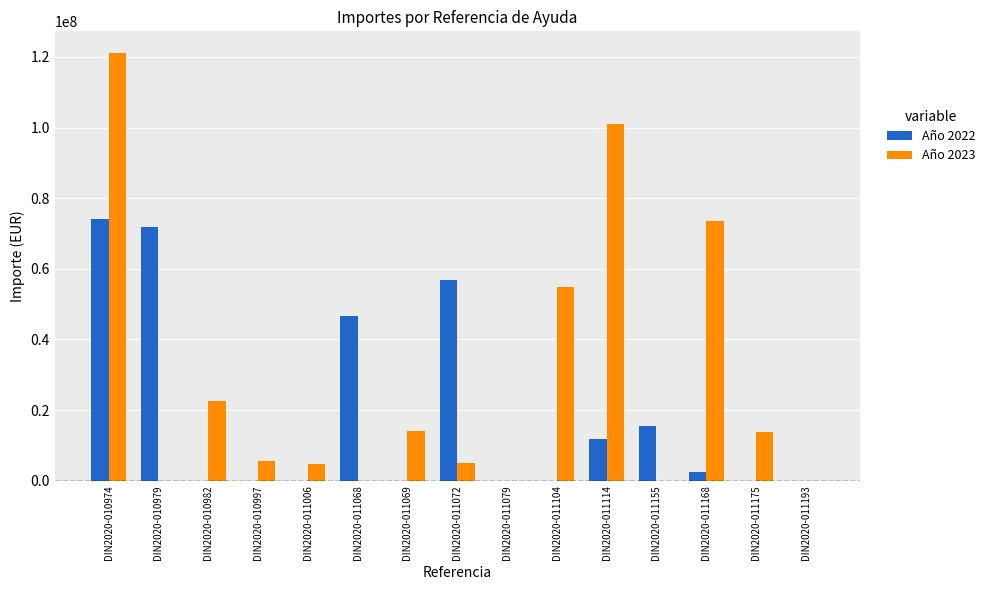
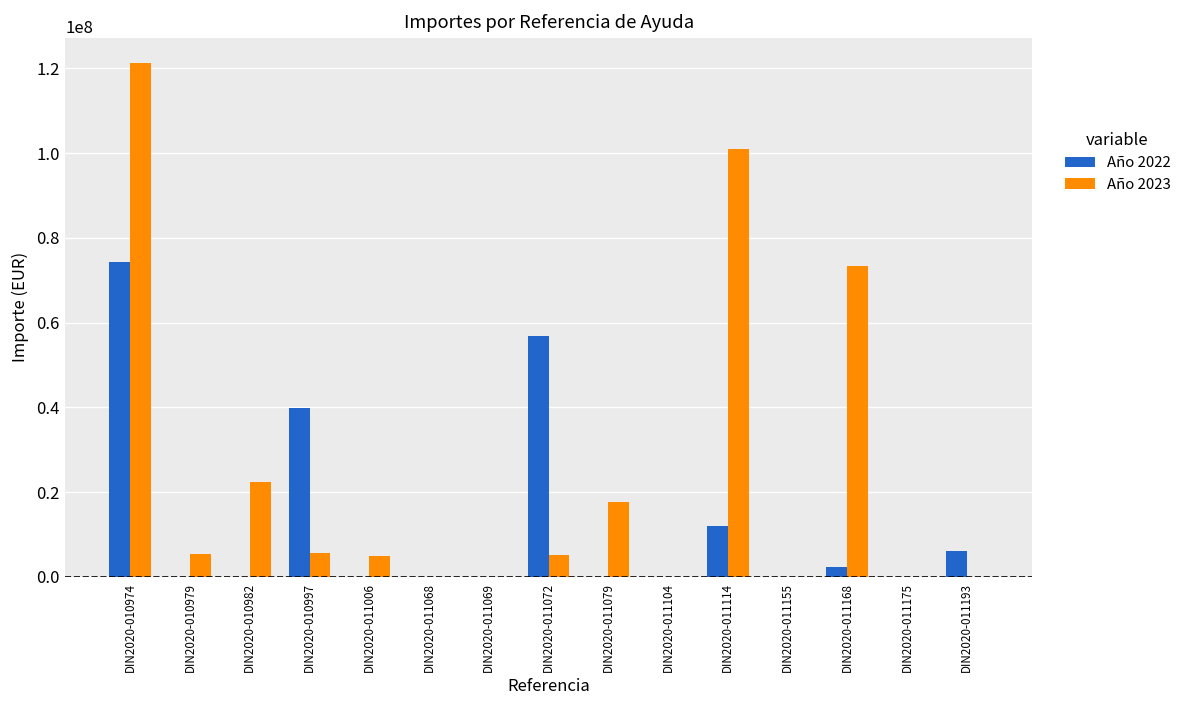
Año 2022, DIN2020-010979: 72000000 -> 0
Año 2023, DIN2020-010979: 0 -> 6000000
Año 2022, DIN2020-010997: 0 -> 40000000
Año 2022, DIN2020-011068: 47000000 -> 0
Año 2023, DIN2020-011069: 14000000 -> 0
Año 2023, DIN2020-011079: 0 -> 18000000
Año 2023, DIN2020-011104: 55000000 -> 0
Año 2022, DIN2020-011155: 15000000 -> 0
Año 2023, DIN2020-011175: 14000000 -> 0
Año 2022, DIN2020-011193: 0 -> 6000000
